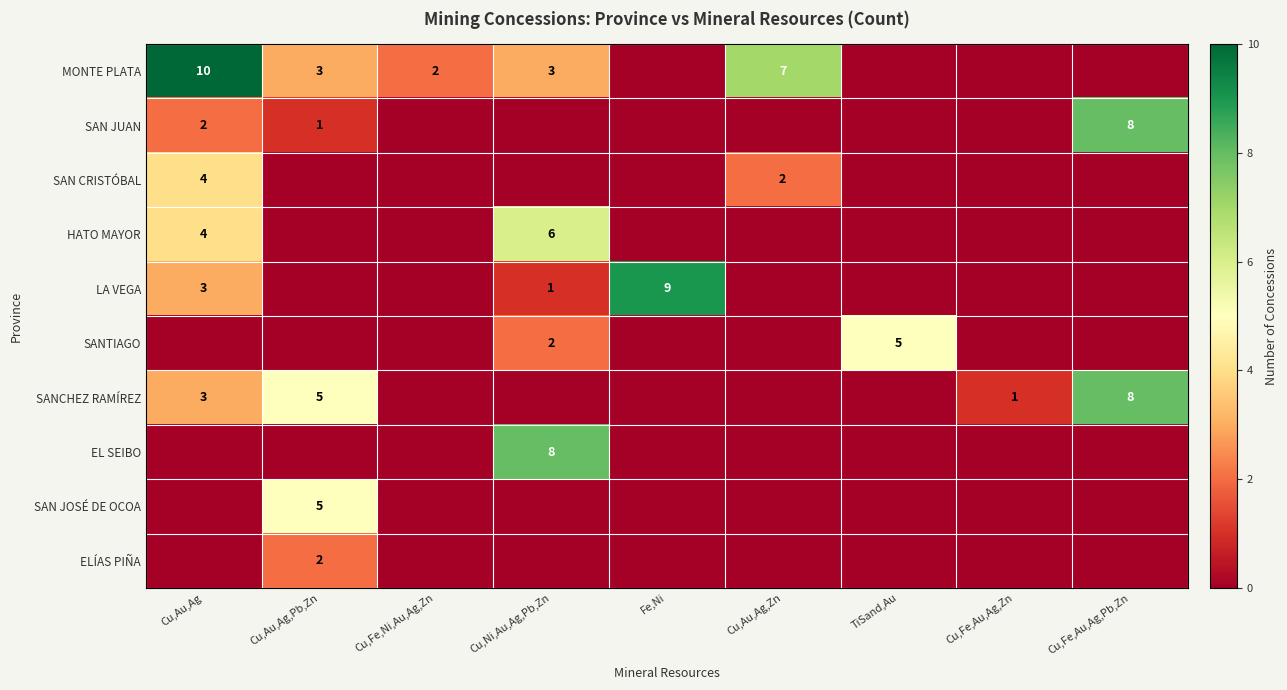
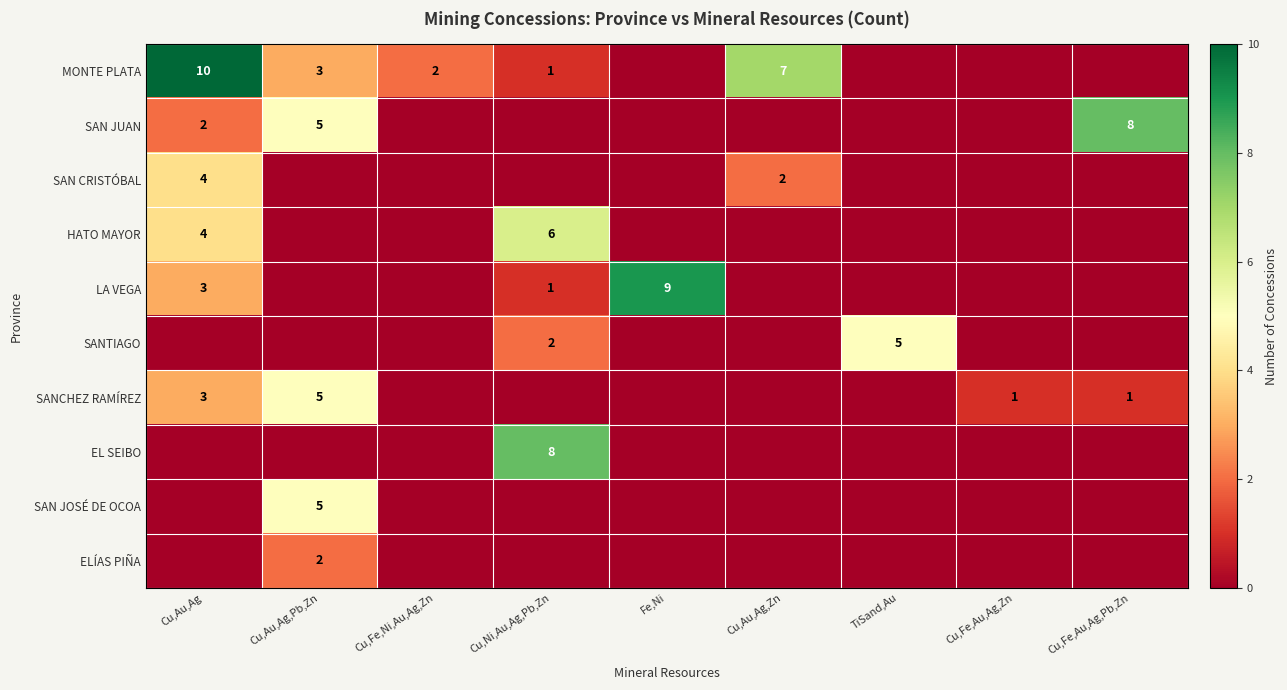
MONTE PLATA, Cu,Ni,Au,Ag,Pb,Zn: 3 -> 1
SAN JUAN, Cu,Au,Ag,Pb,Zn: 1 -> 5
SANCHEZ RAMÍREZ, Cu,Fe,Au,Ag,Pb,Zn: 8 -> 1
